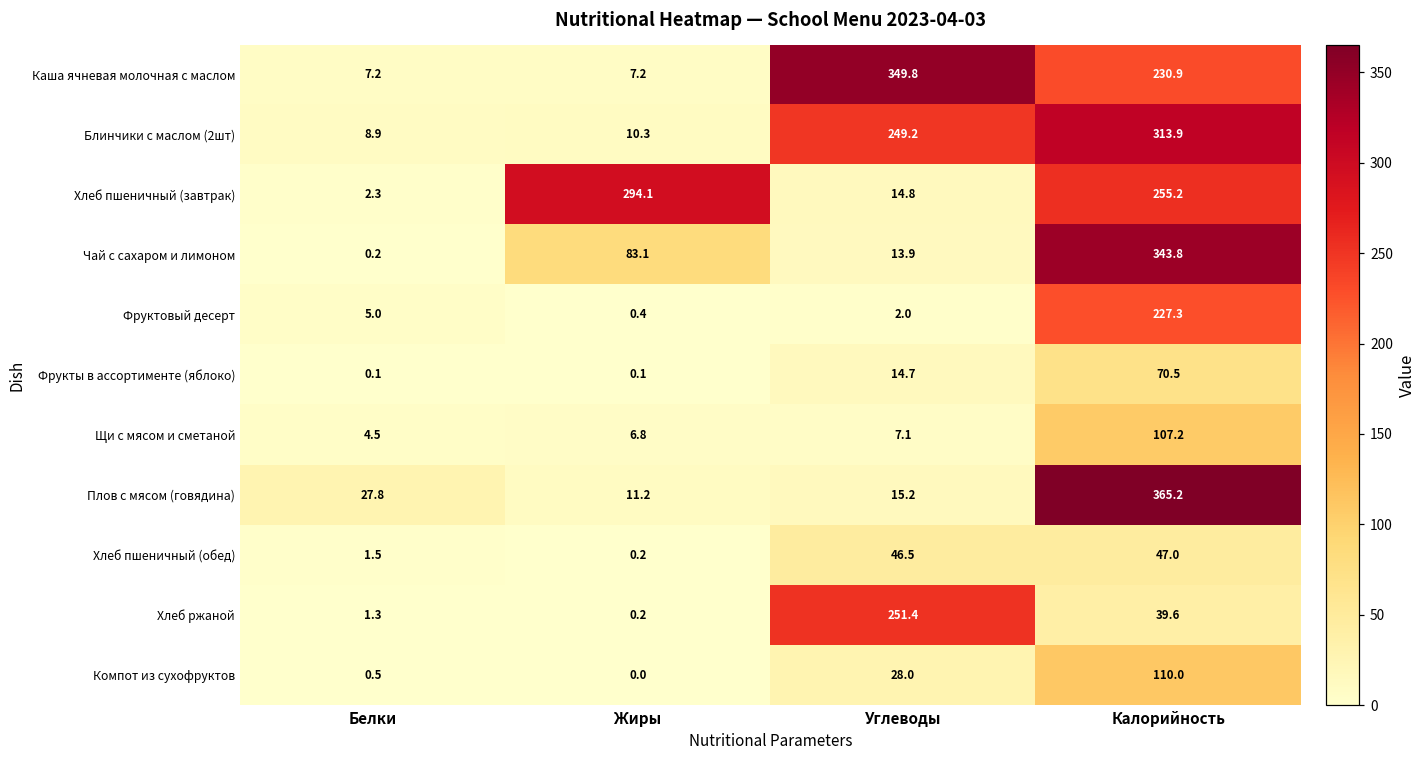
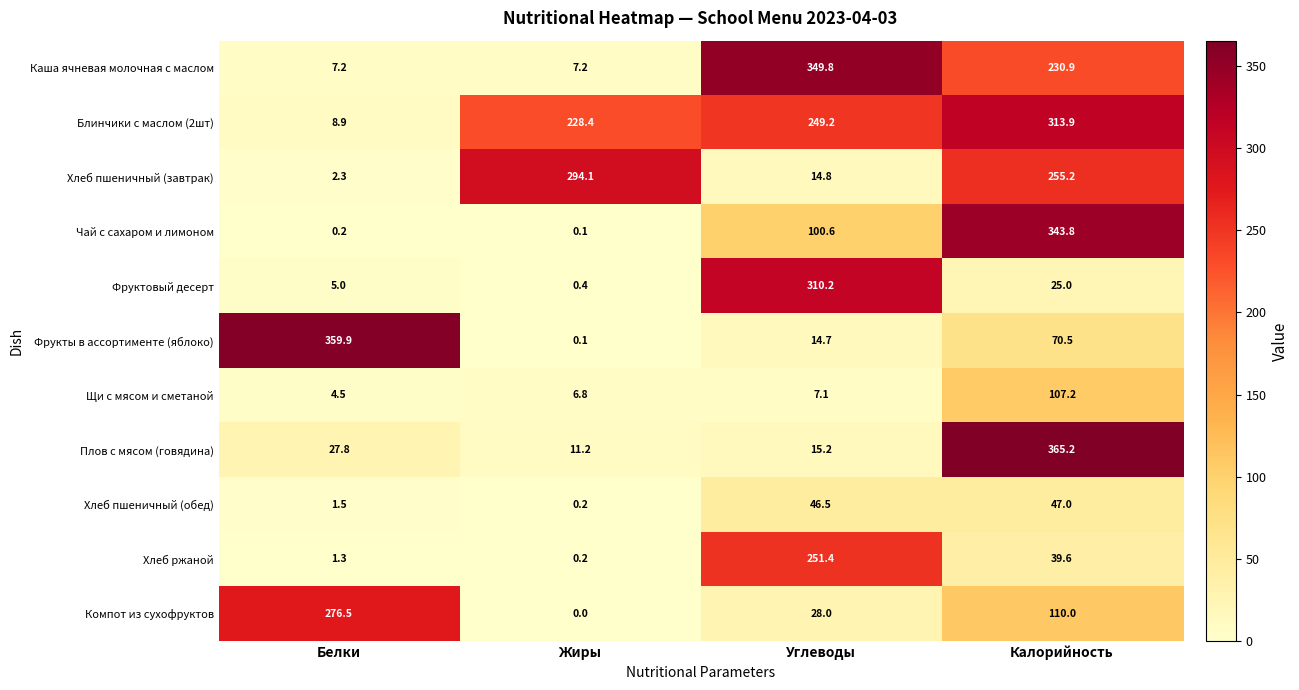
Блинчики с маслом (2шт), Жиры: 10.3 -> 228.4
Чай с сахаром и лимоном, Жиры: 83.1 -> 0.1
Чай с сахаром и лимоном, Углеводы: 13.9 -> 100.6
Фруктовый десерт, Углеводы: 2.0 -> 310.2
Фруктовый десерт, Калорийность: 227.3 -> 25.0
Фрукты в ассортименте (яблоко), Белки: 0.1 -> 359.9
Компот из сухофруктов, Белки: 0.5 -> 276.5
